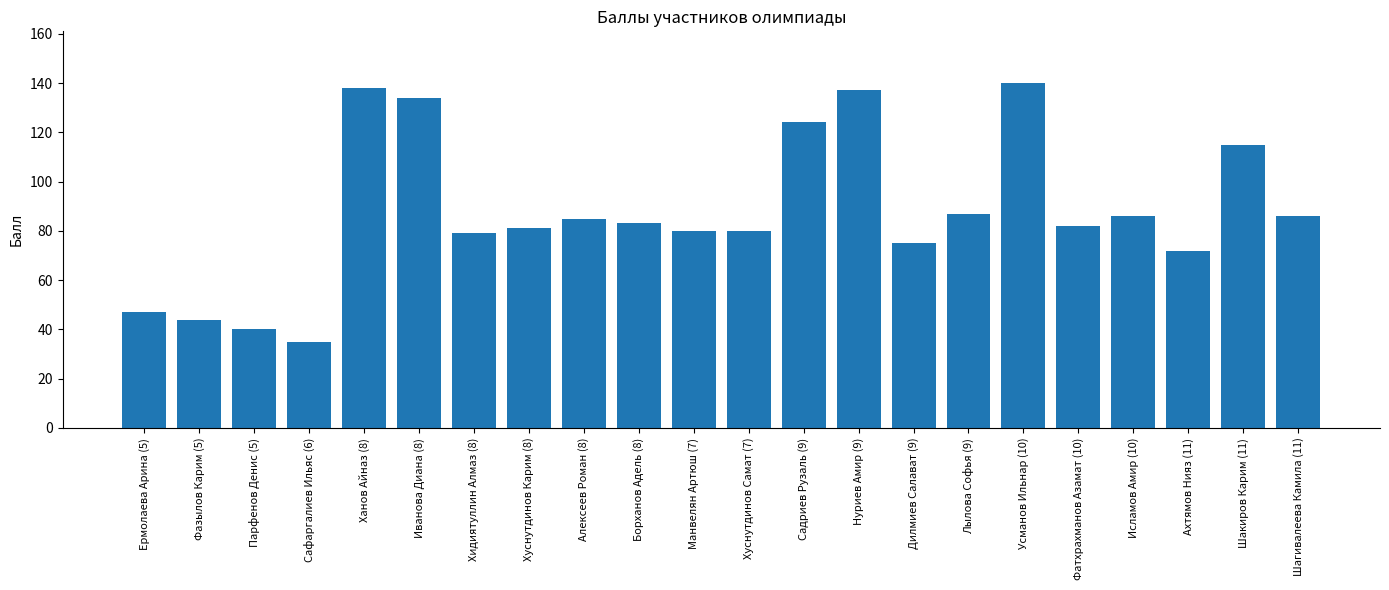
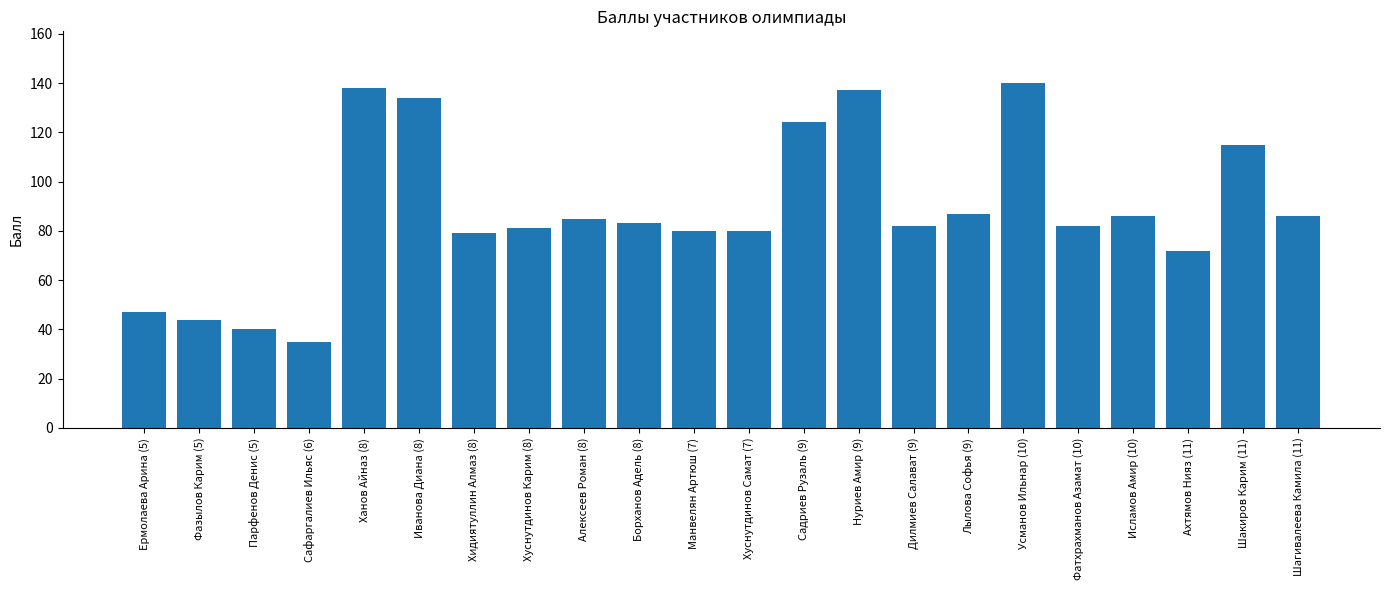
Дилмиев Салават (9): 75 -> 82
